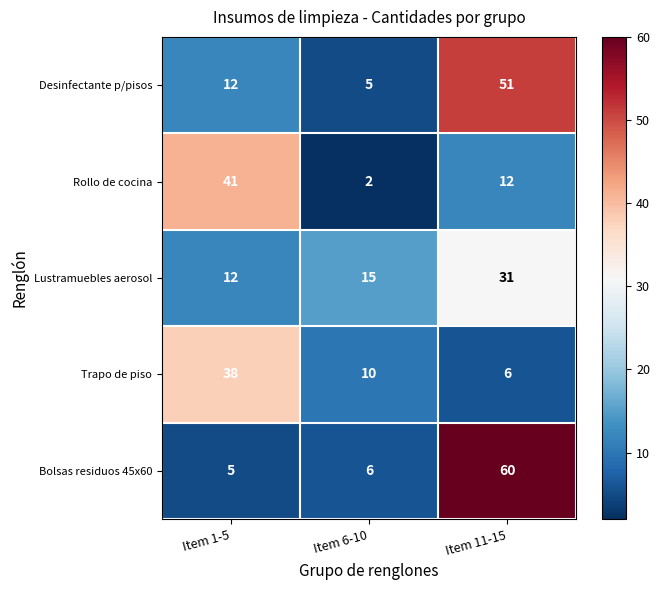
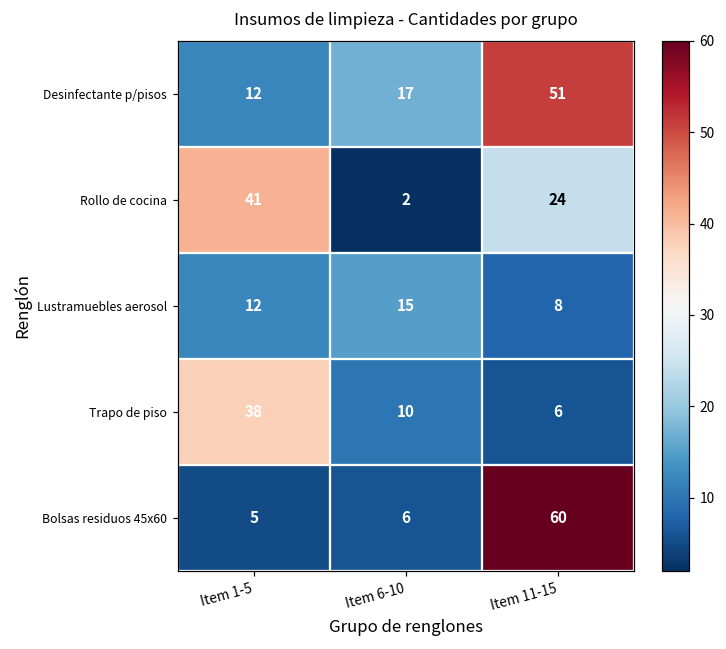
Desinfectante p/pisos, Item 6-10: 5 -> 17
Rollo de cocina, Item 11-15: 12 -> 24
Lustramuebles aerosol, Item 11-15: 31 -> 8
